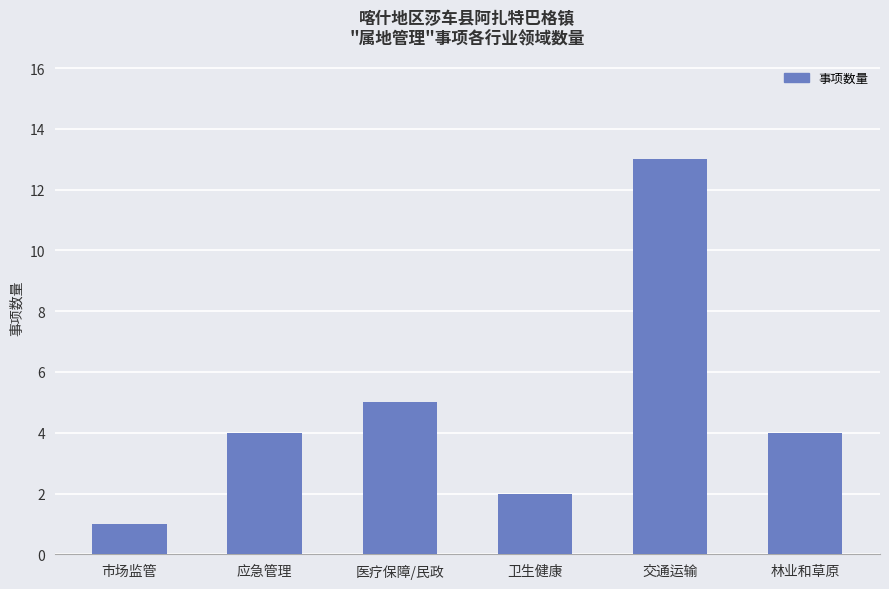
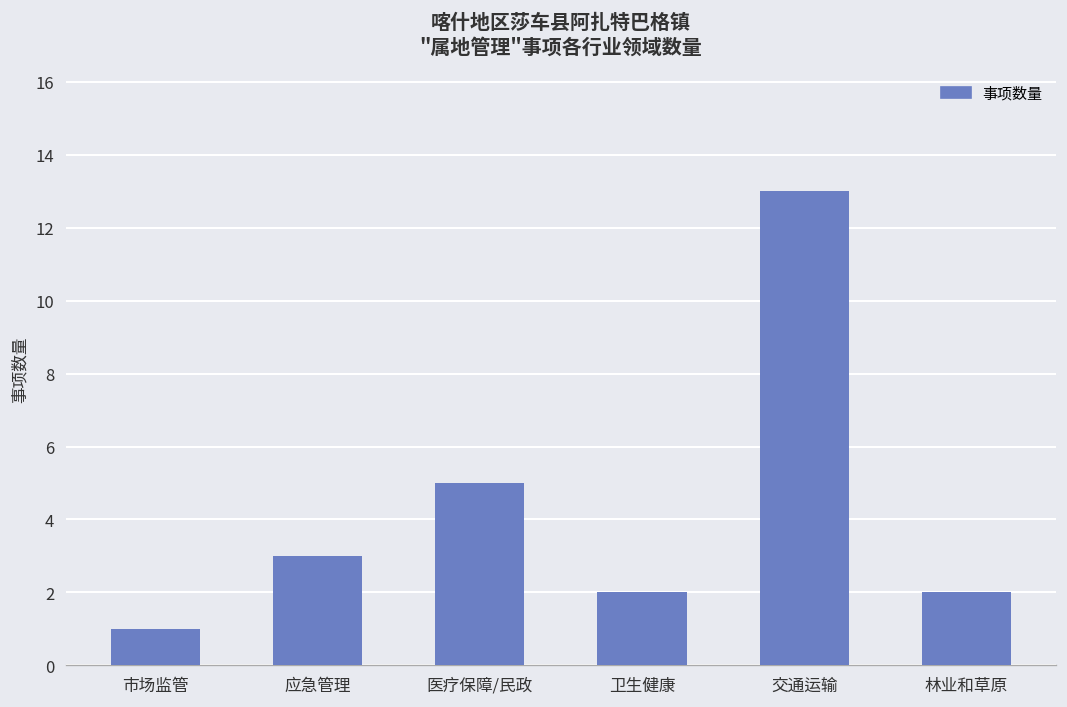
应急管理: 4 -> 3
林业和草原: 4 -> 2
